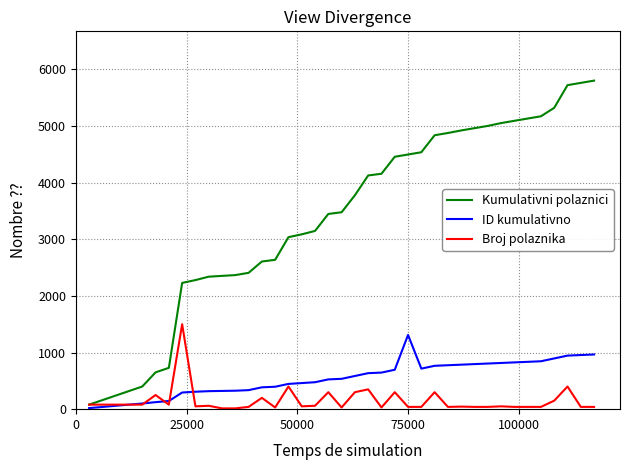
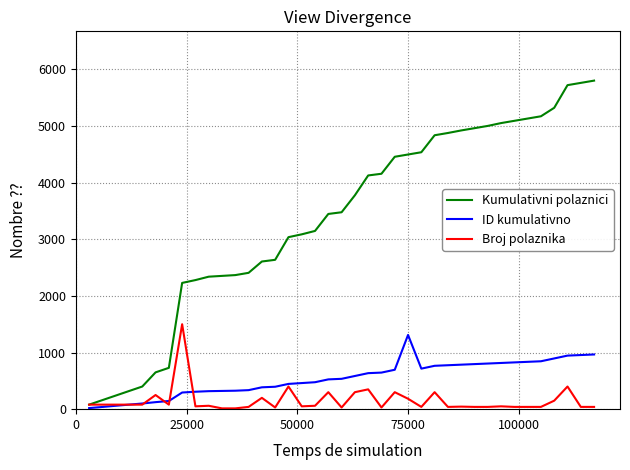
Broj polaznika, 75000: 0 -> 200
